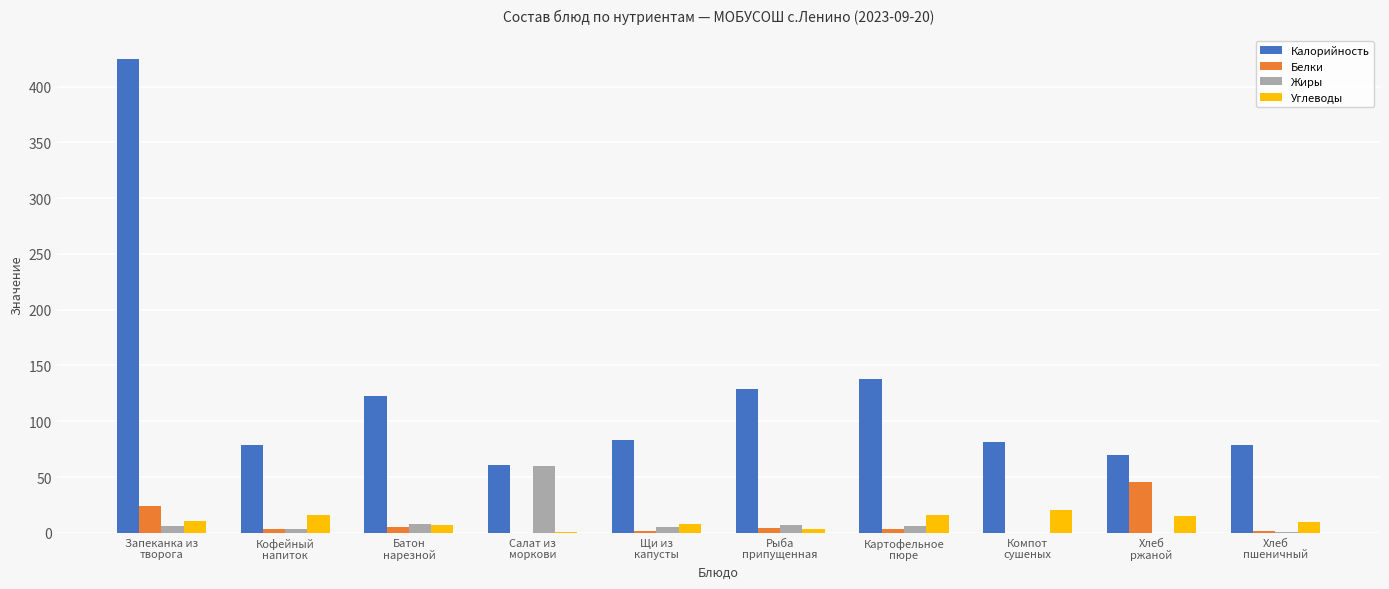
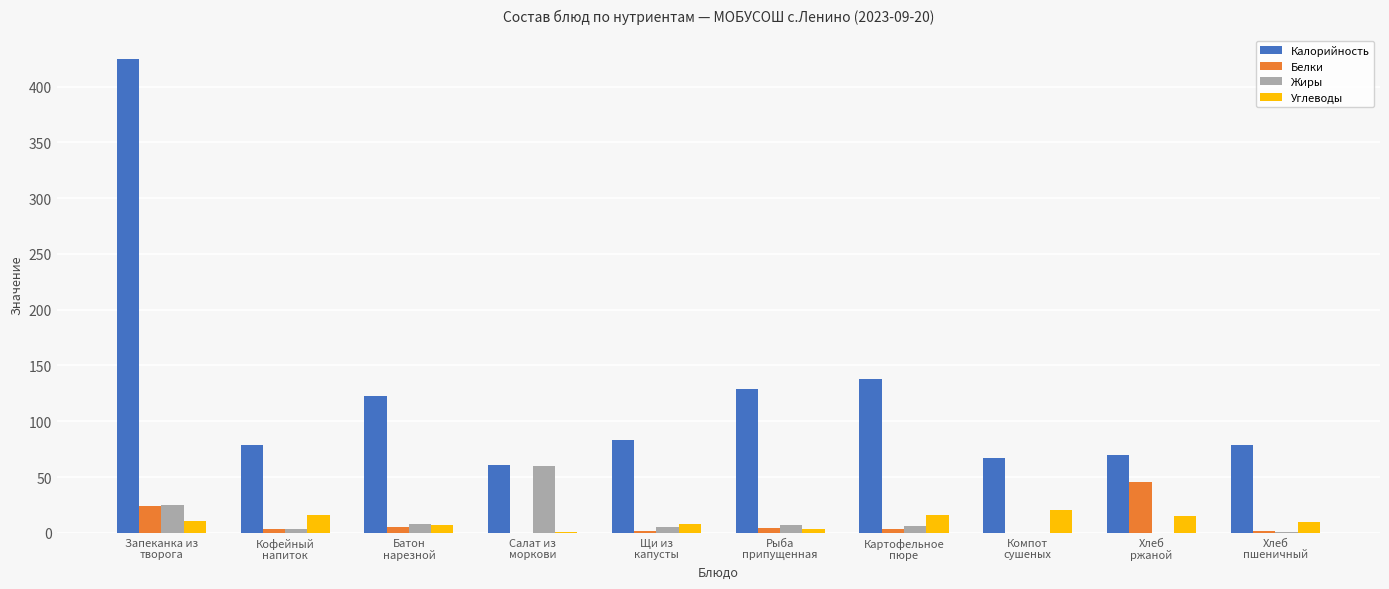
Жиры, Запеканка из творога: 6 -> 25
Калорийность, Компот сушеных: 81 -> 67
